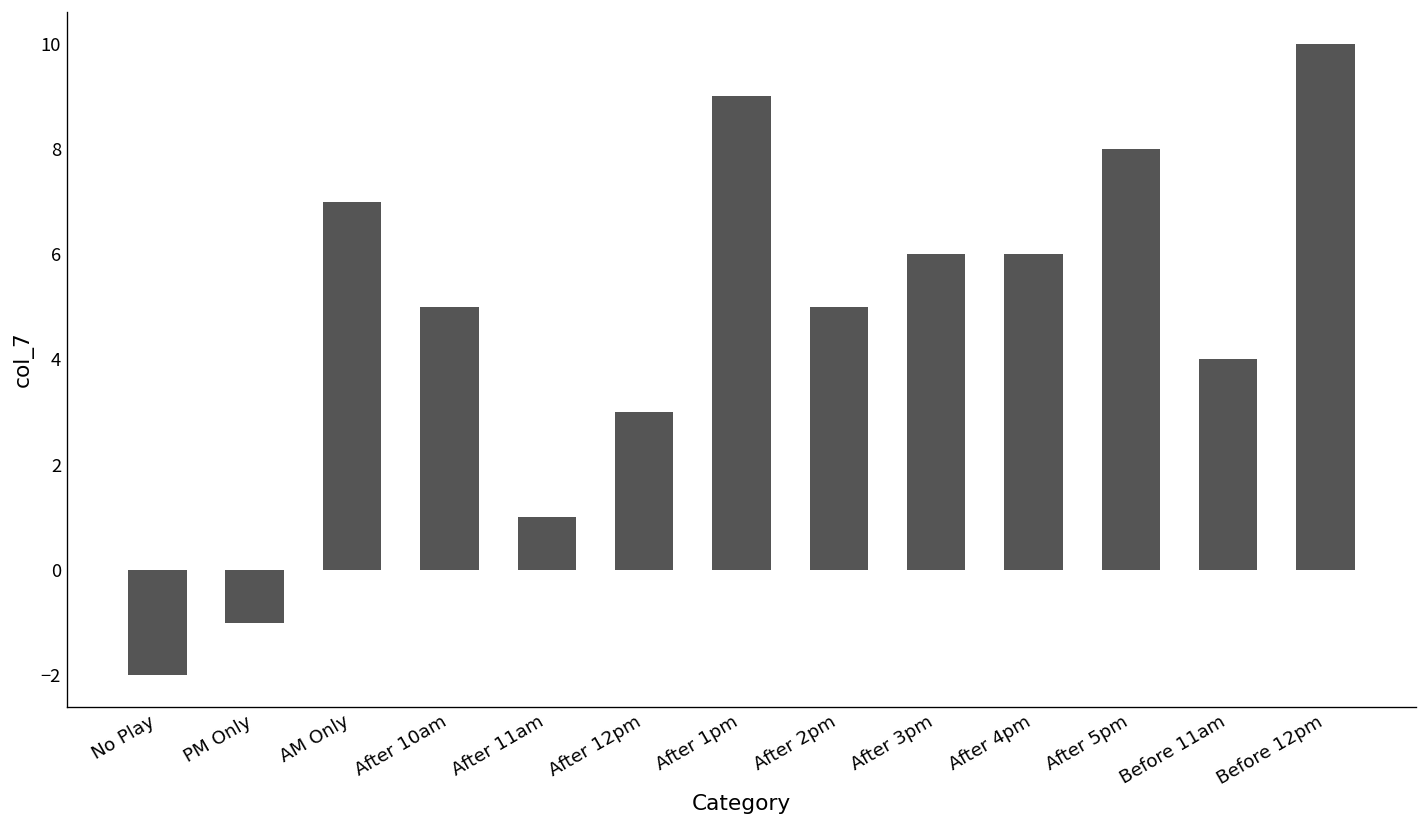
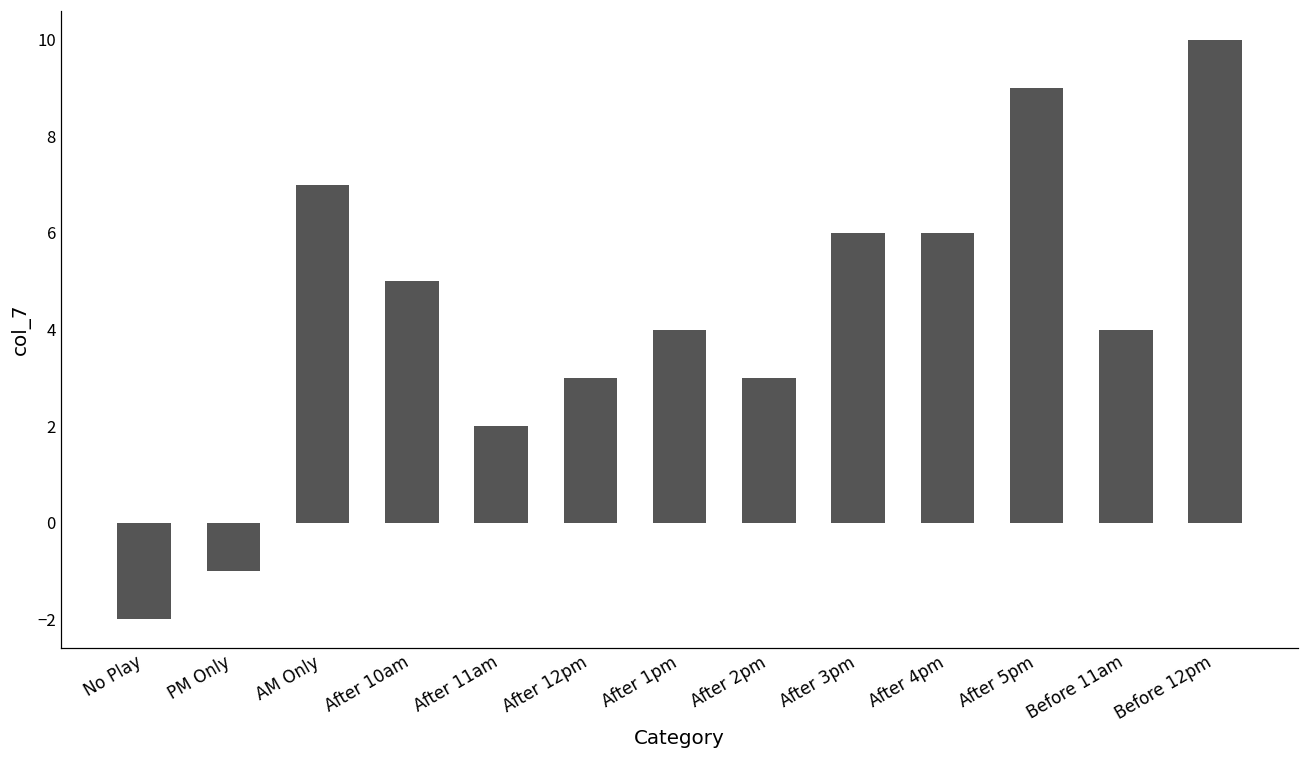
After 11am: 1 -> 2
After 1pm: 9 -> 4
After 2pm: 5 -> 3
After 5pm: 8 -> 9
